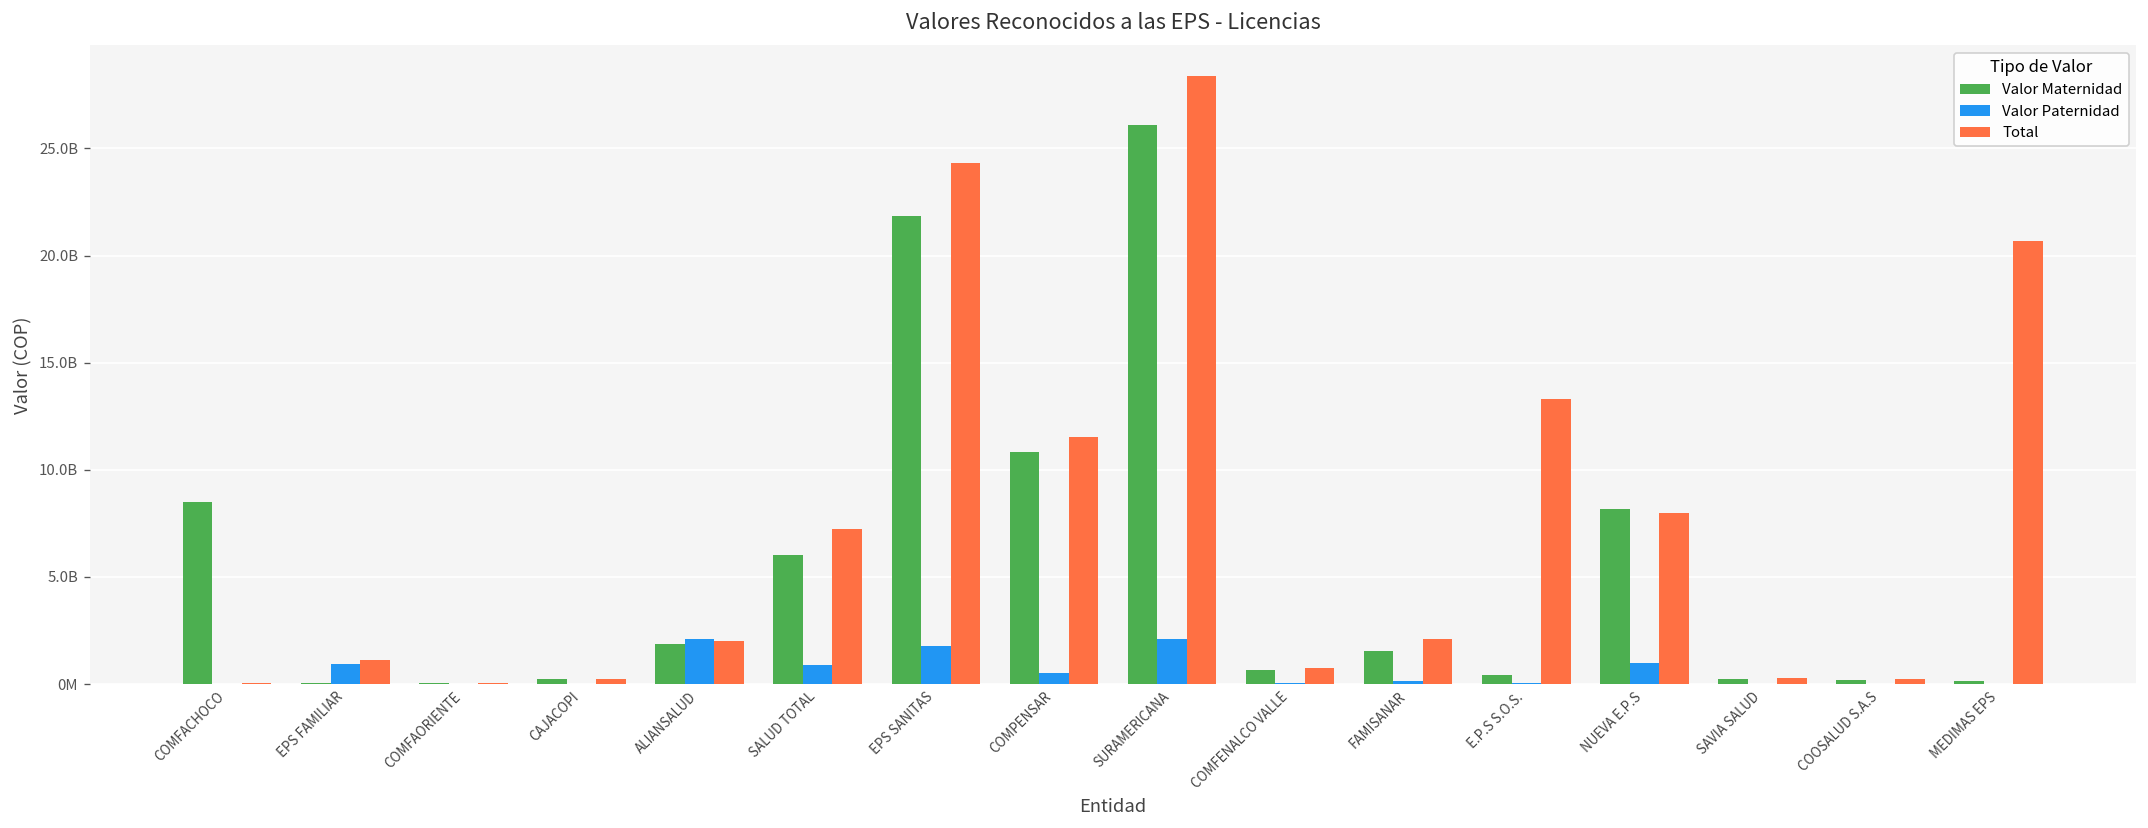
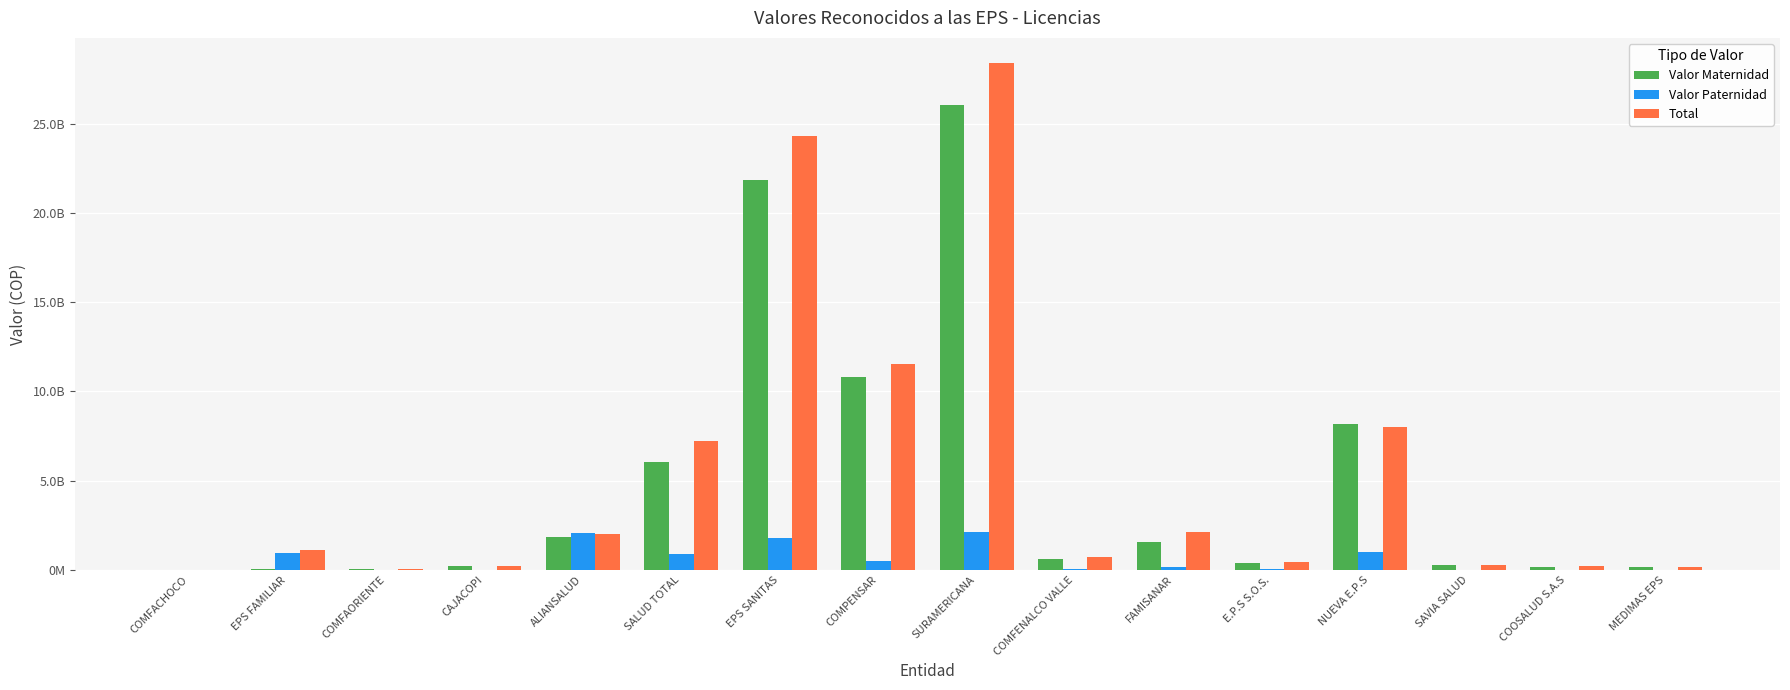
Valor Maternidad, COMFACHOCO: 8500000000 -> 0
Total, E.P.S S.O.S.: 13300000000 -> 400000000
Total, MEDIMAS EPS: 20700000000 -> 200000000
